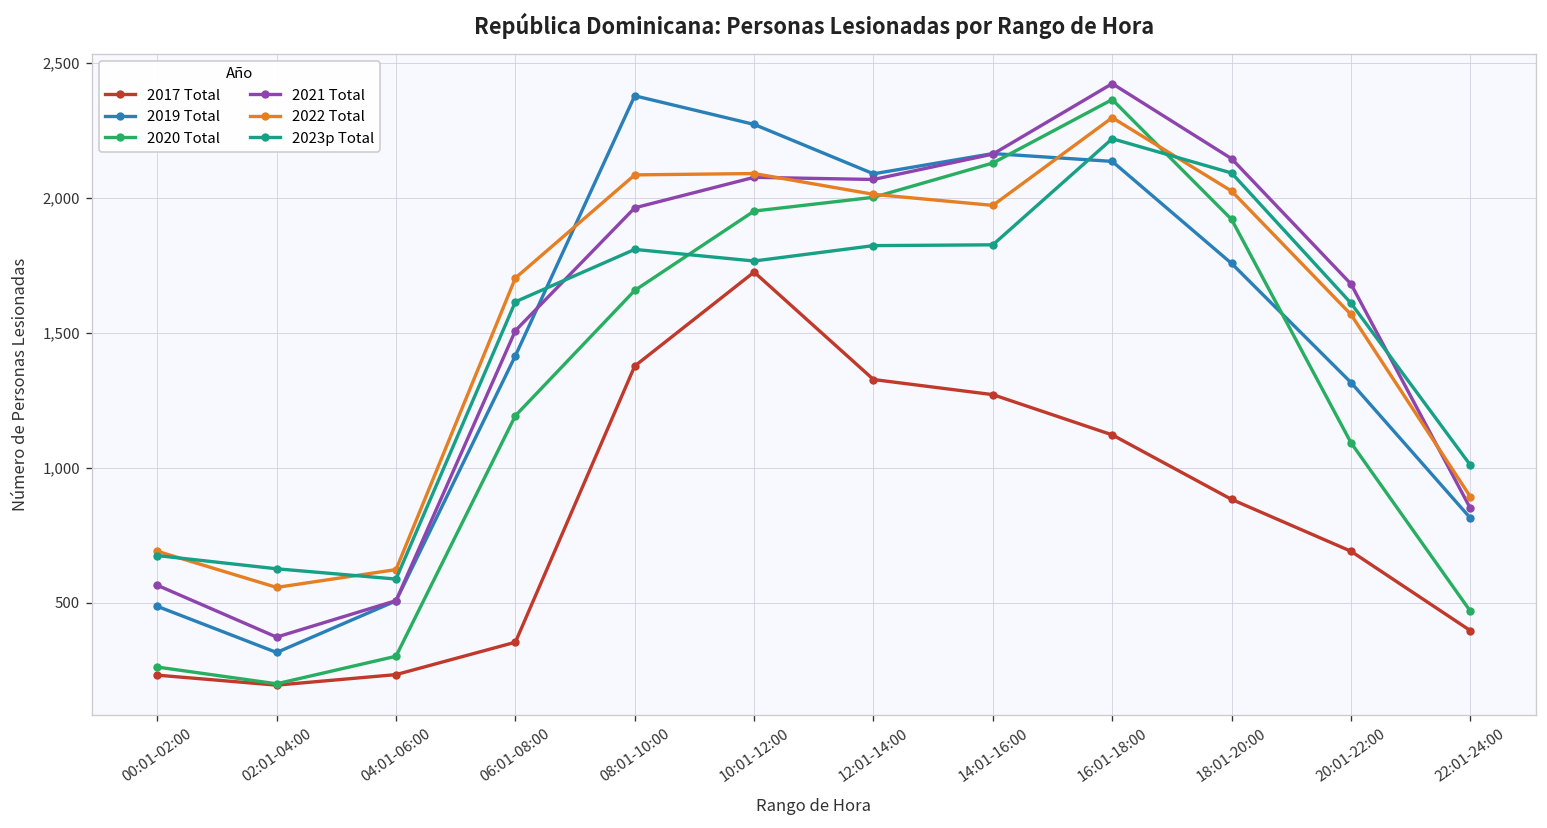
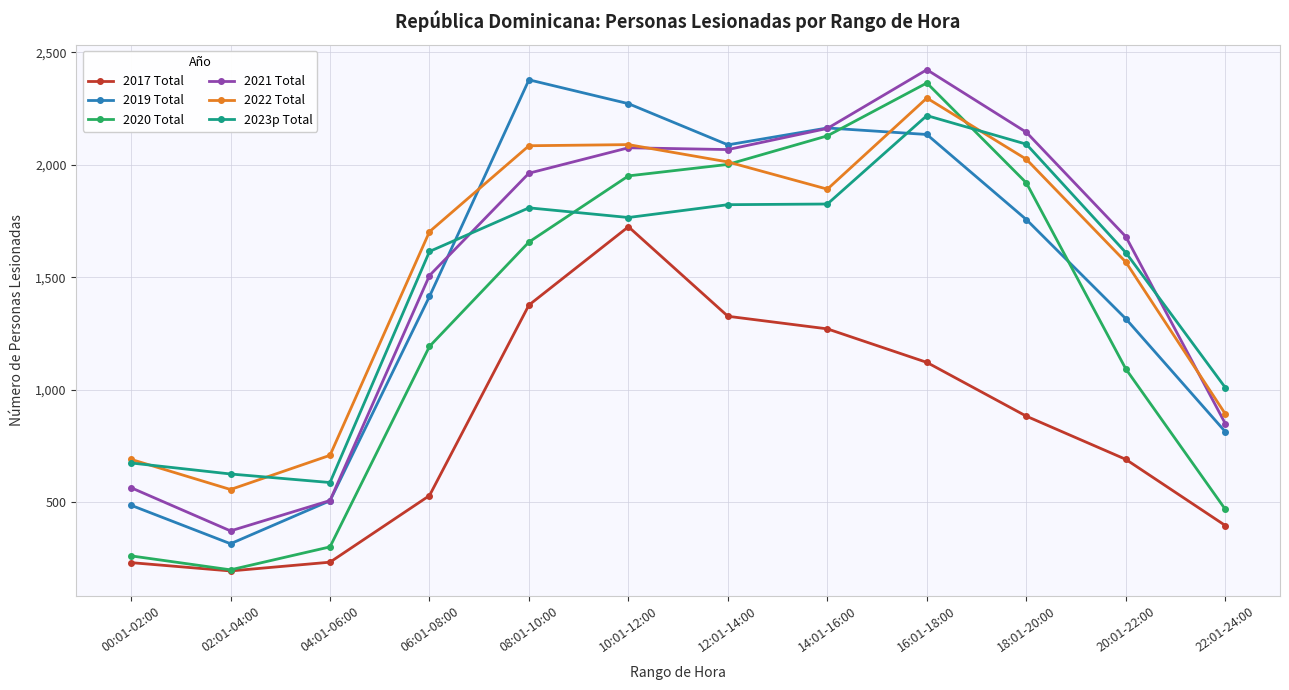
2022 Total, 04:01-06:00: 620 -> 710
2017 Total, 06:01-08:00: 350 -> 530
2022 Total, 14:01-16:00: 1,970 -> 1,890
